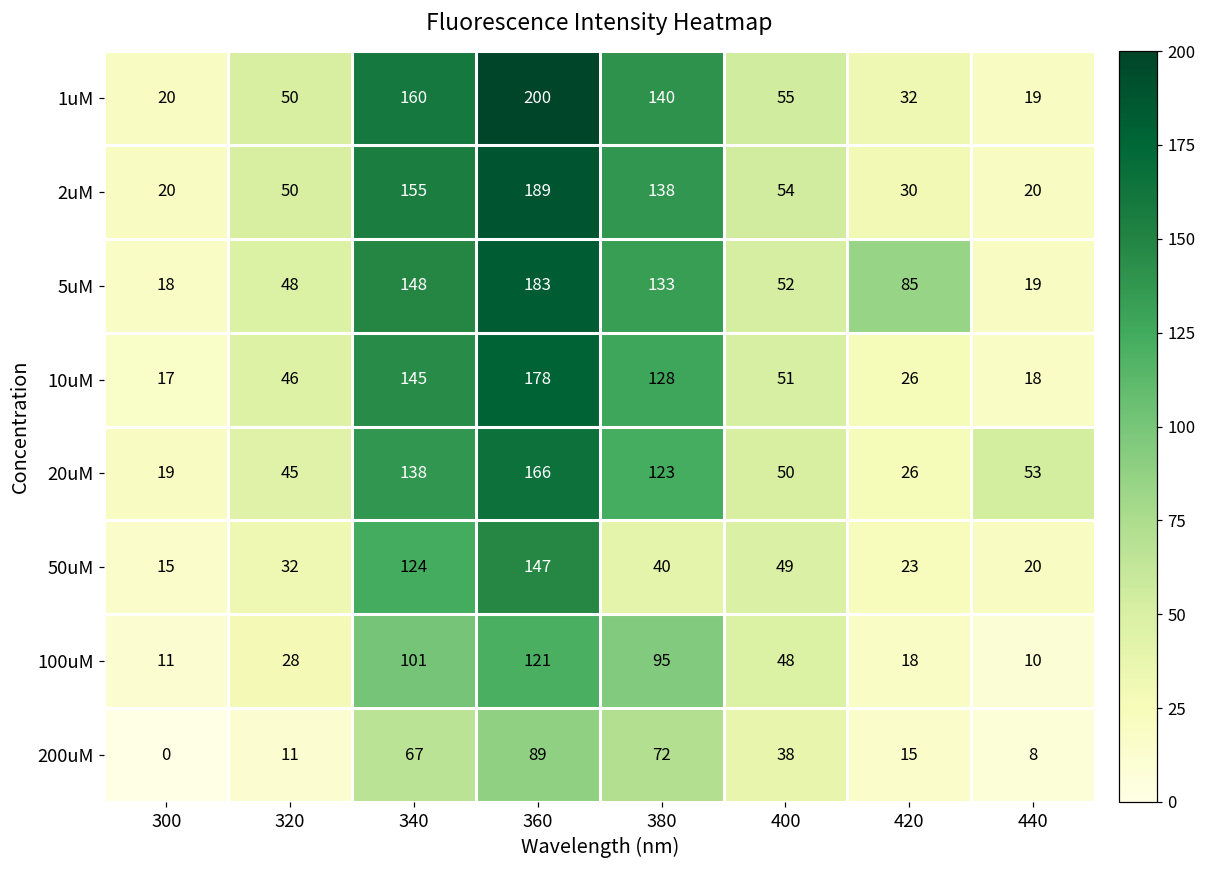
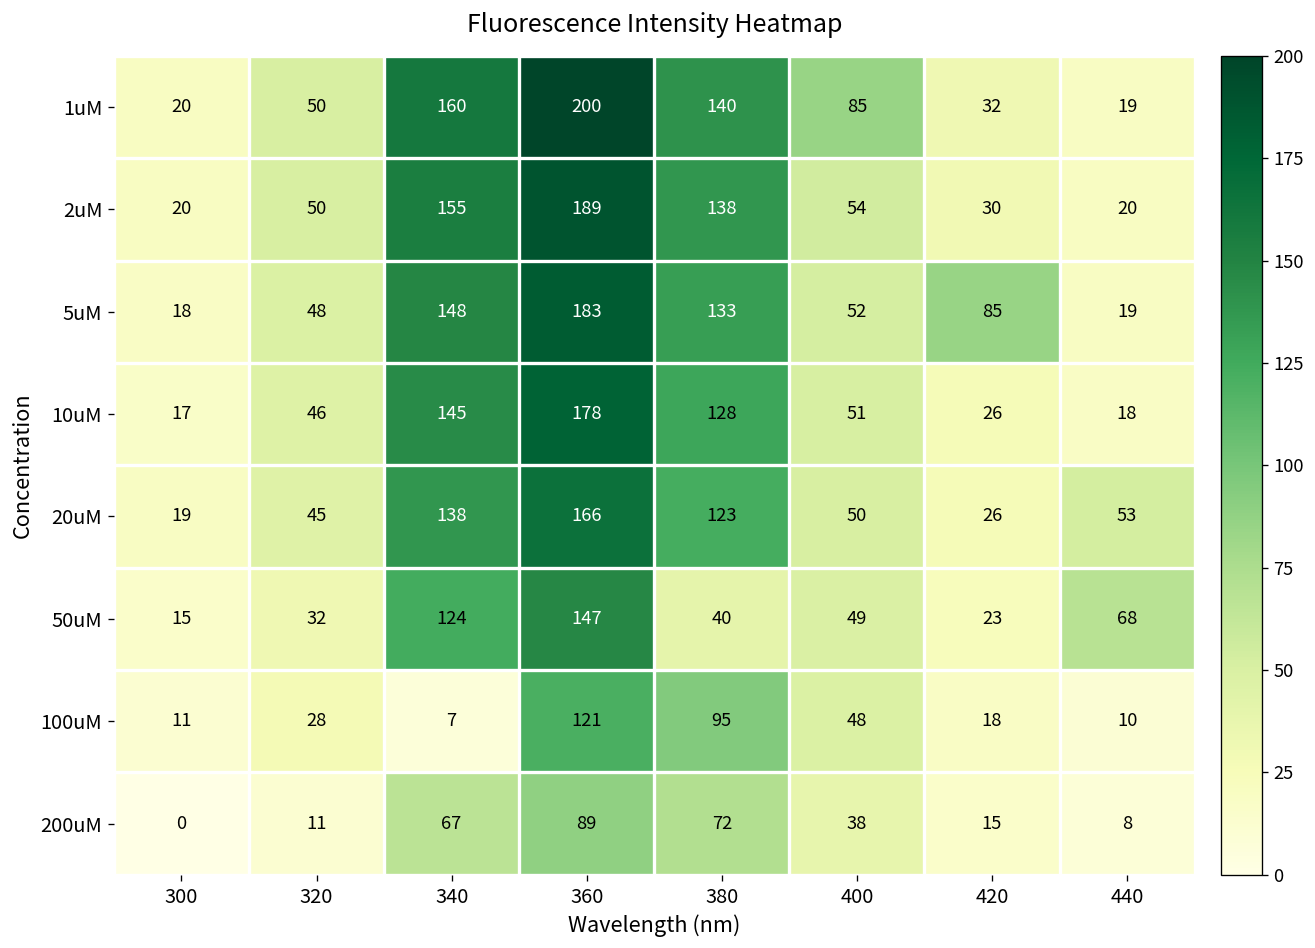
1uM, 400: 55 -> 85
50uM, 440: 20 -> 68
100uM, 340: 101 -> 7
